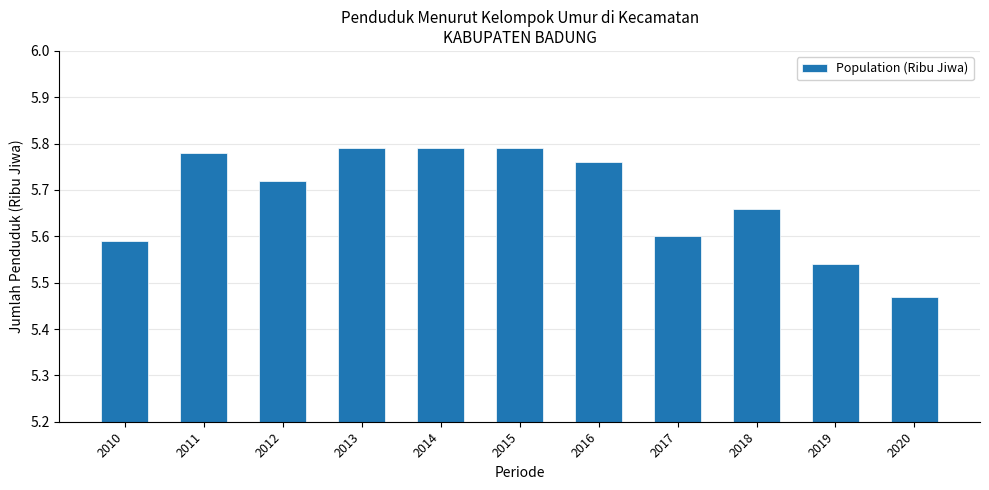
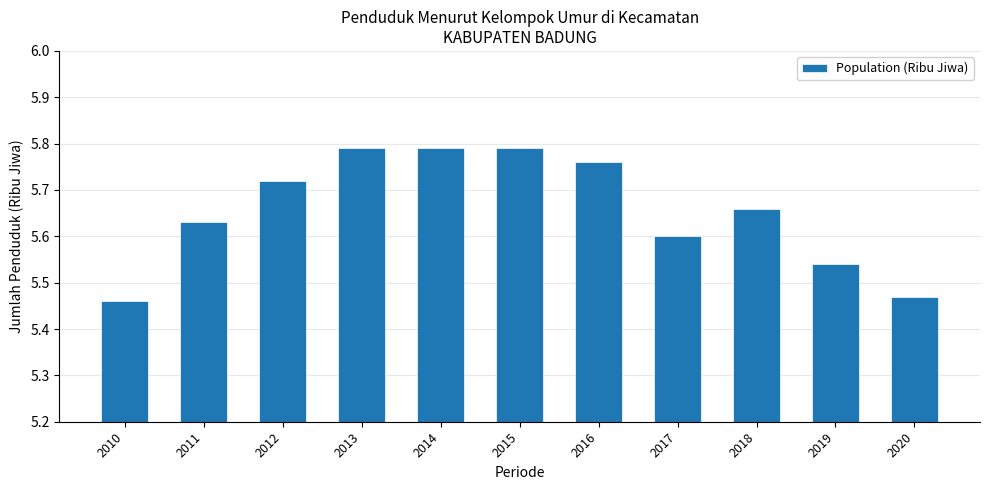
2010: 5.59 -> 5.46
2011: 5.78 -> 5.63
